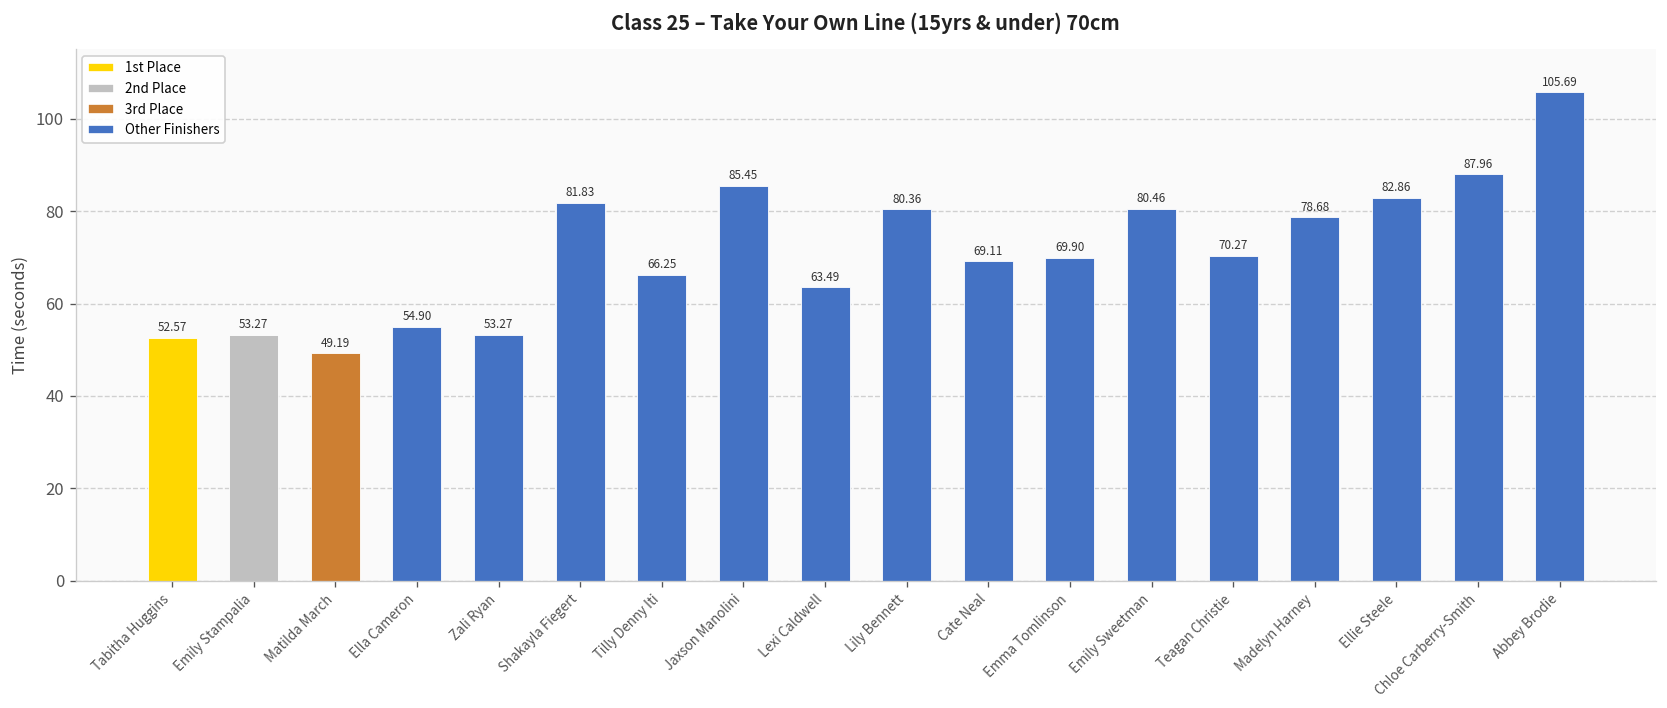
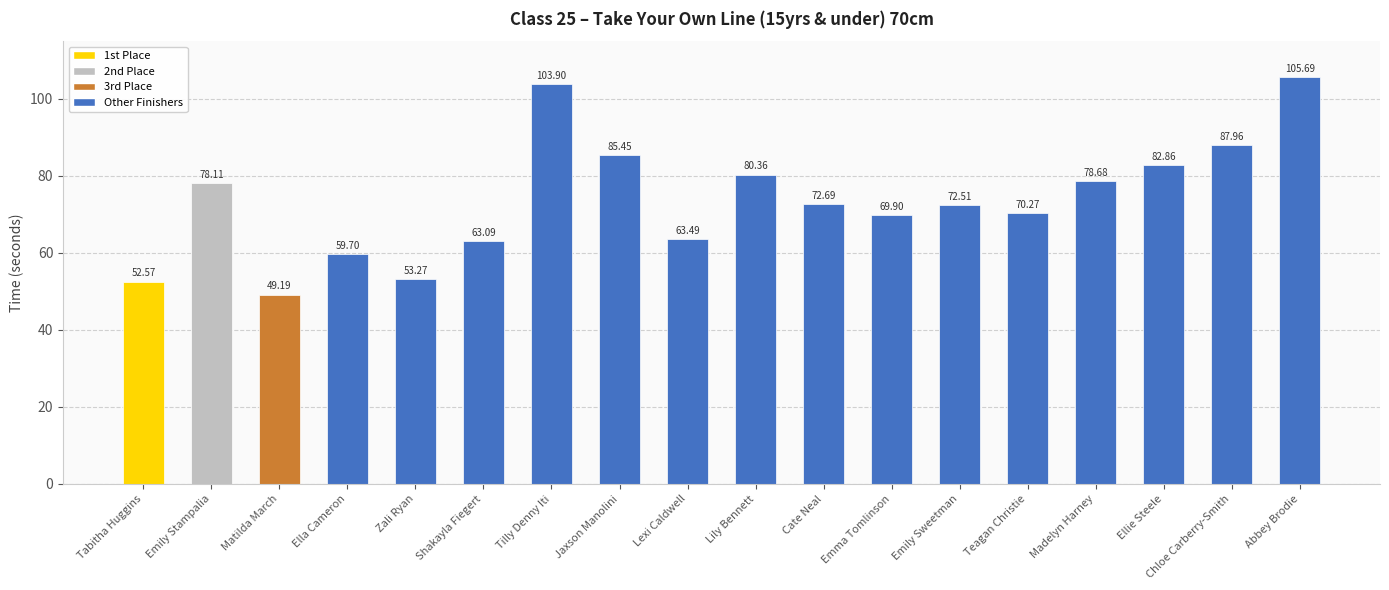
Emily Stampalia: 53.27 -> 78.11
Ella Cameron: 54.90 -> 59.70
Shakayla Fiegert: 81.83 -> 63.09
Tilly Denny Iti: 66.25 -> 103.90
Cate Neal: 69.11 -> 72.69
Emily Sweetman: 80.46 -> 72.51
